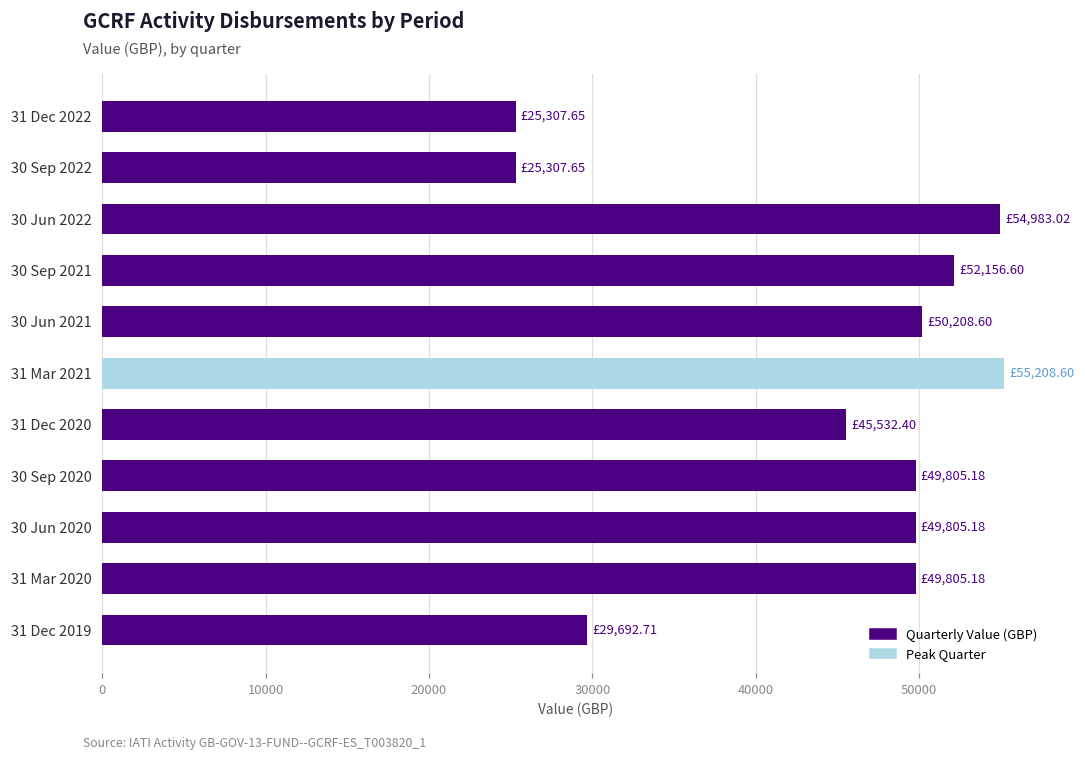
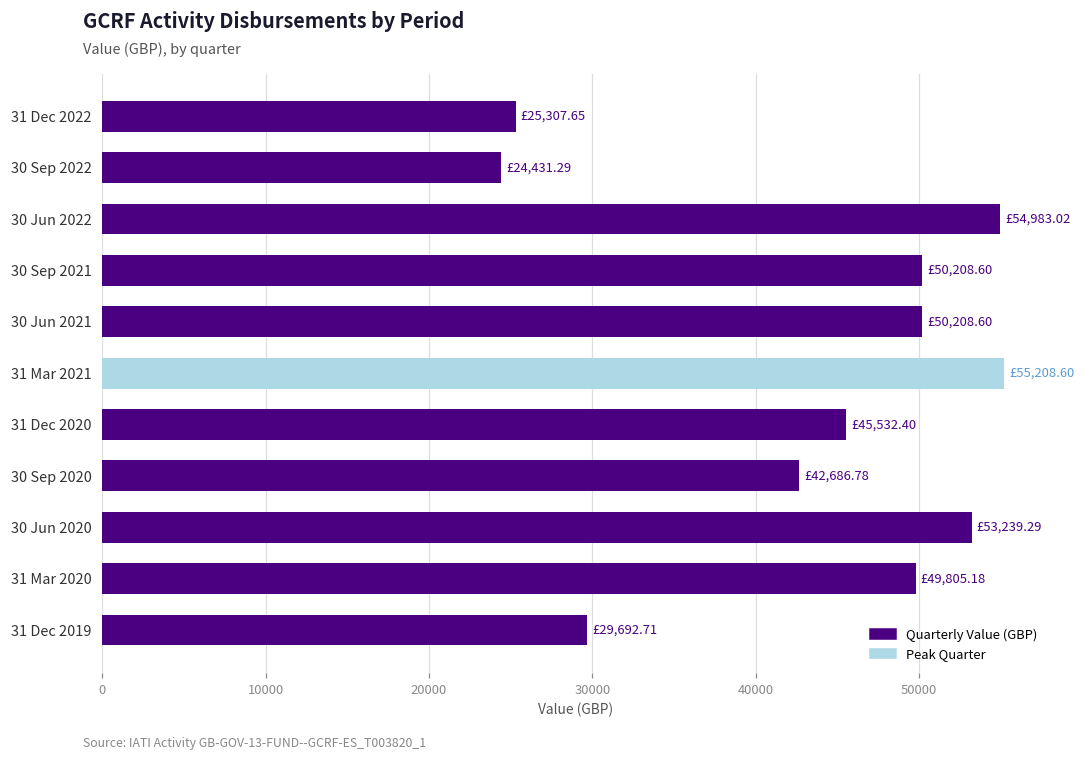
30 Sep 2022: £25,307.65 -> £24,431.29
30 Sep 2021: £52,156.60 -> £50,208.60
30 Sep 2020: £49,805.18 -> £42,686.78
30 Jun 2020: £49,805.18 -> £53,239.29
